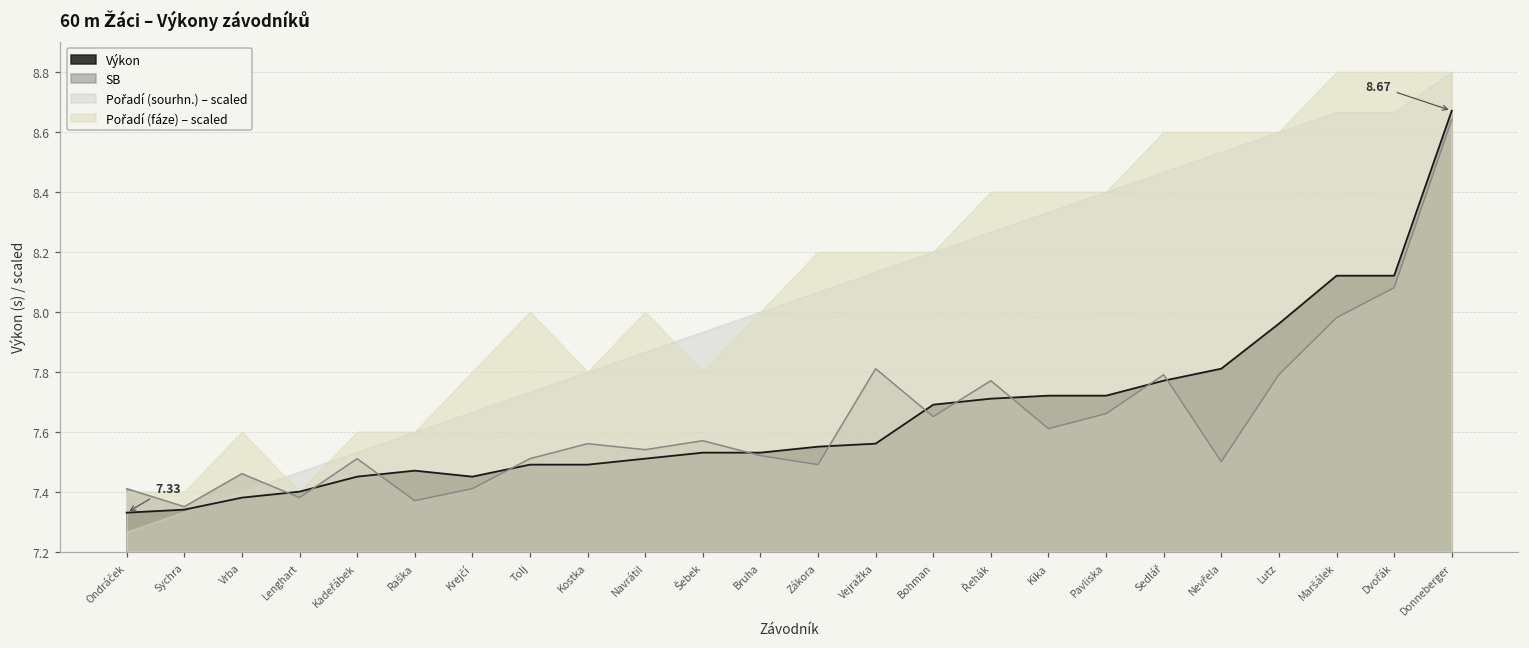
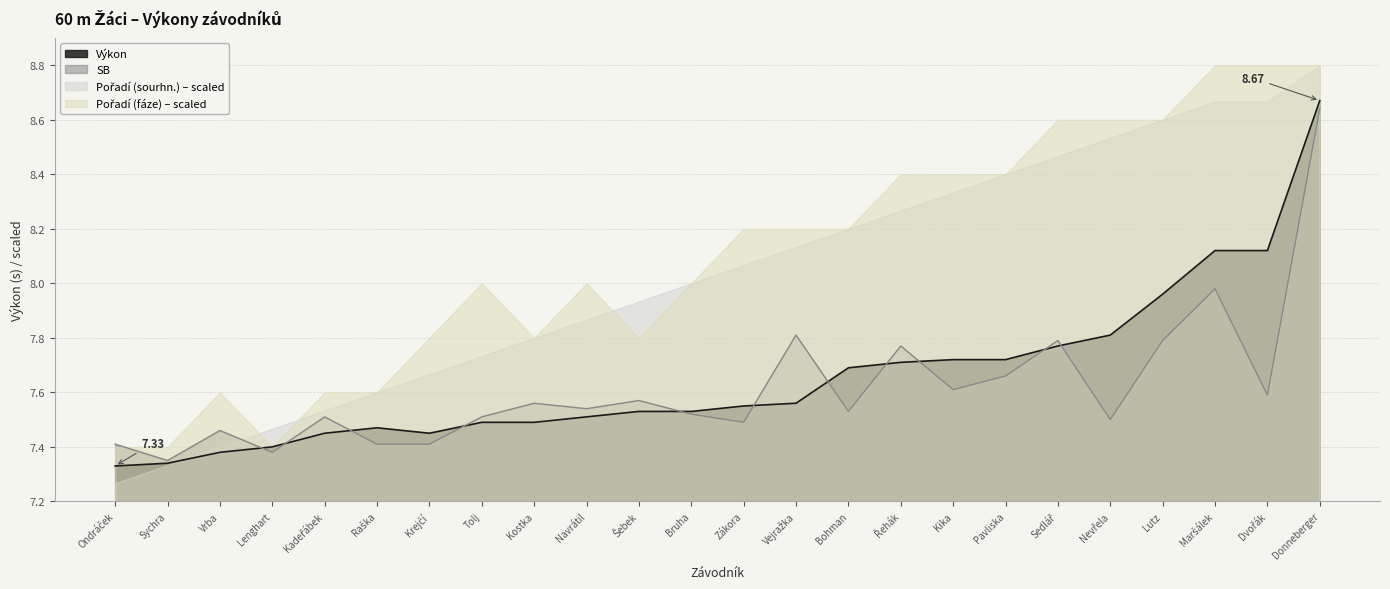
SB, Raška: 7.37 -> 7.41
SB, Bohman: 7.65 -> 7.53
SB, Dvořák: 8.08 -> 7.59
